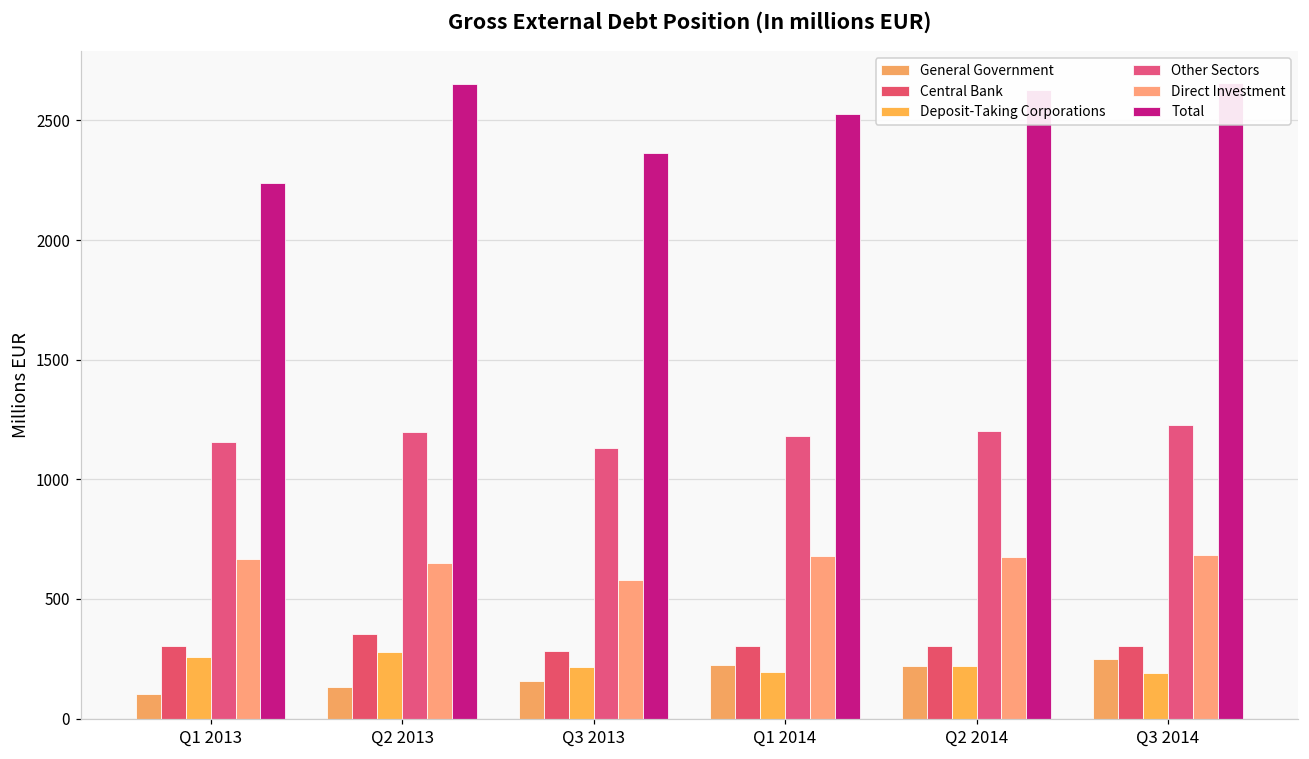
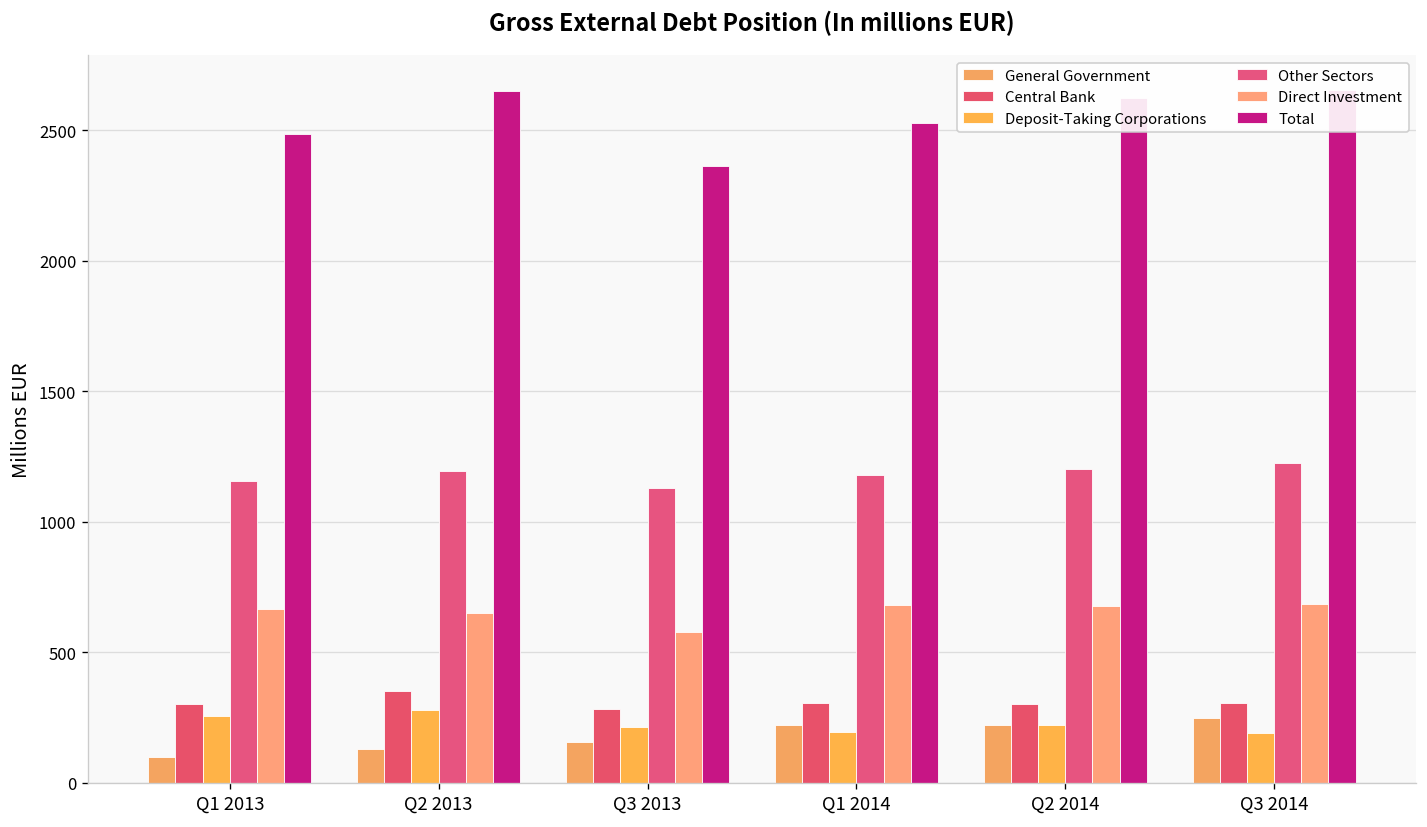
Total, Q1 2013: 2240 -> 2490
